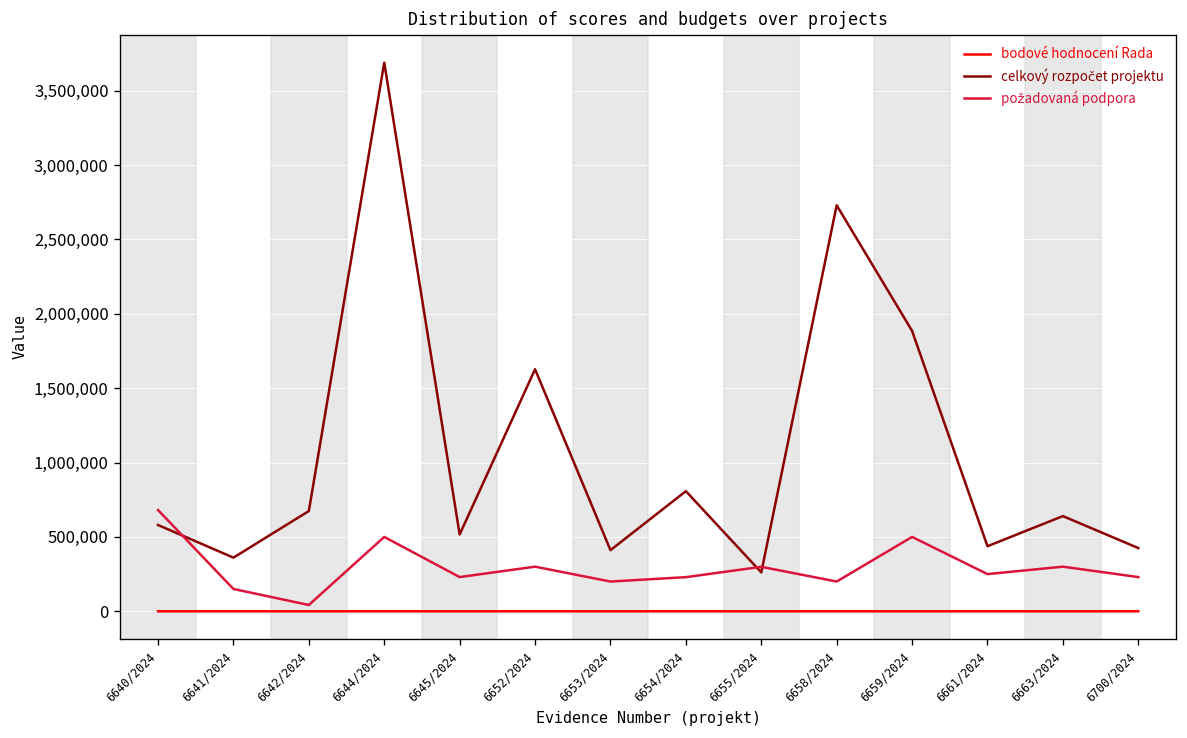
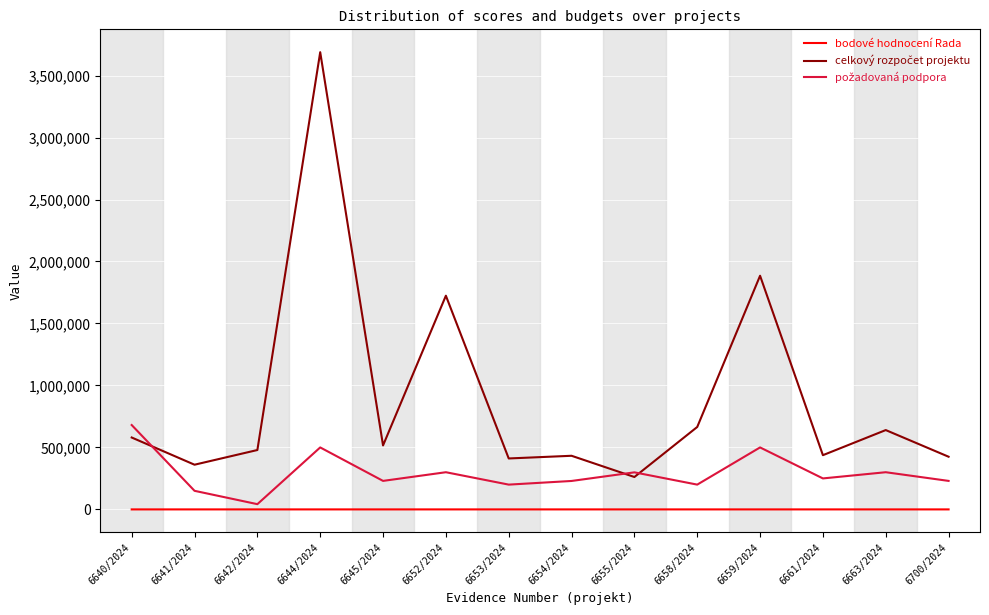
celkový rozpočet projektu, 6642/2024: 670,000 -> 480,000
celkový rozpočet projektu, 6652/2024: 1,630,000 -> 1,720,000
celkový rozpočet projektu, 6654/2024: 810,000 -> 430,000
celkový rozpočet projektu, 6658/2024: 2,730,000 -> 670,000
